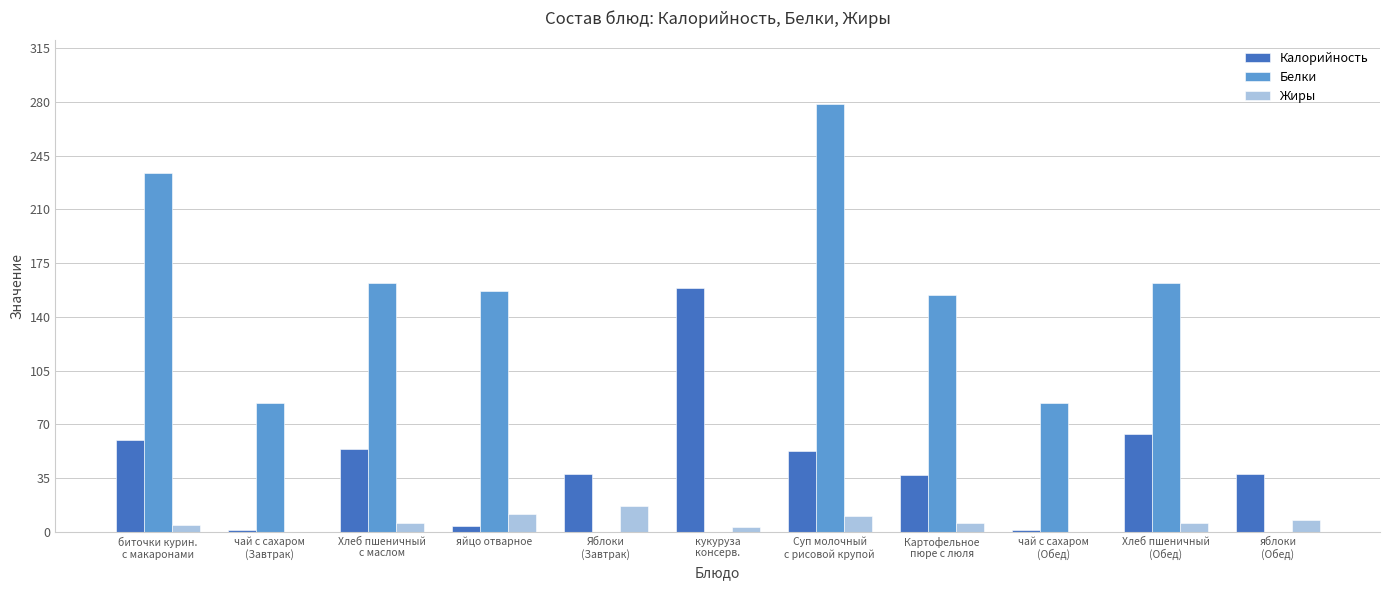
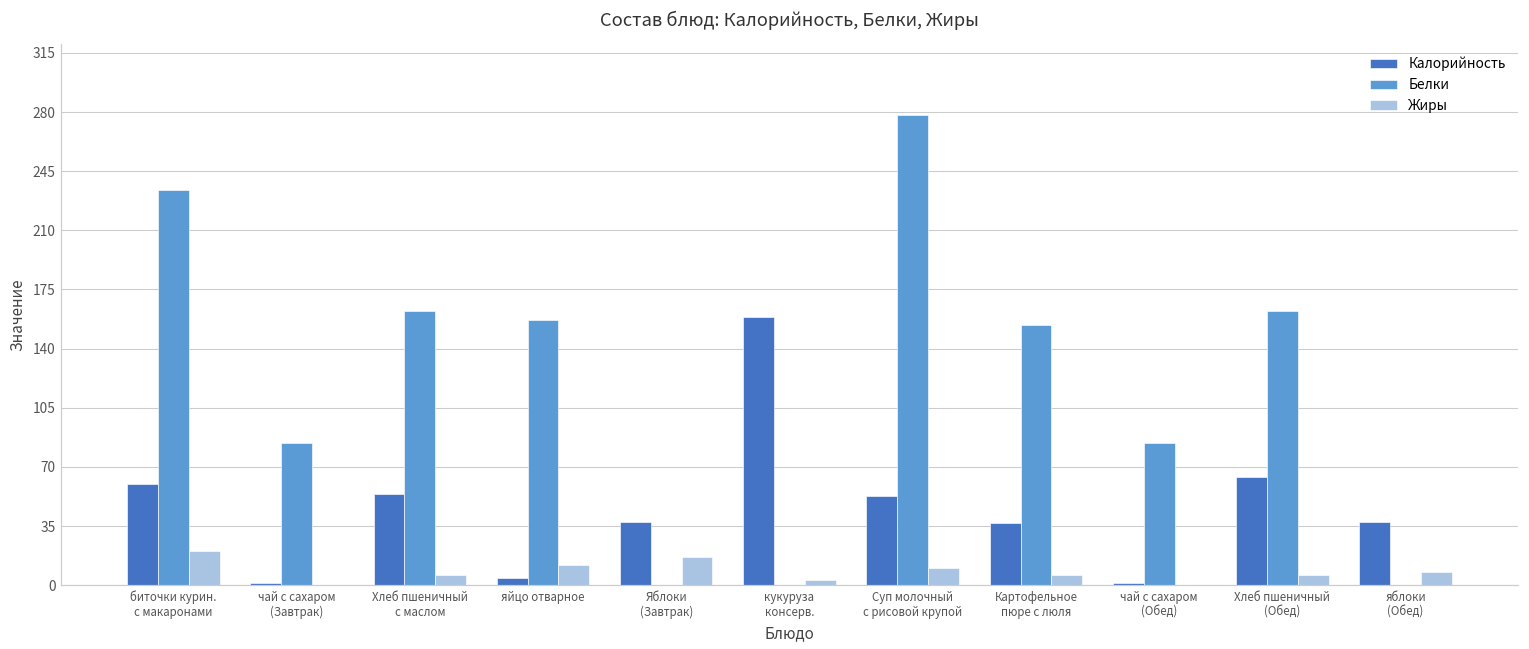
Жиры, биточки курин. с макаронами: 4 -> 20
